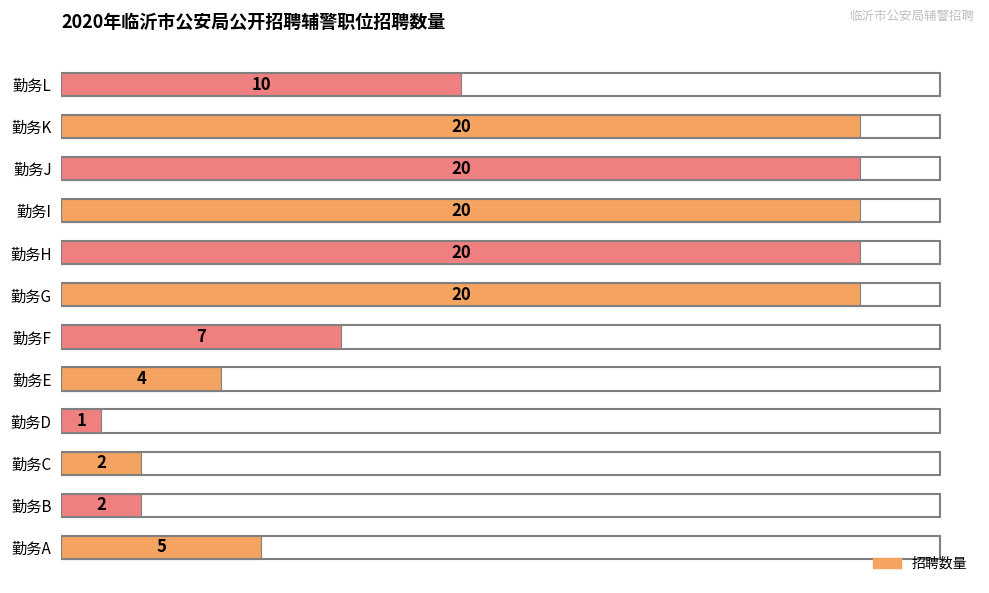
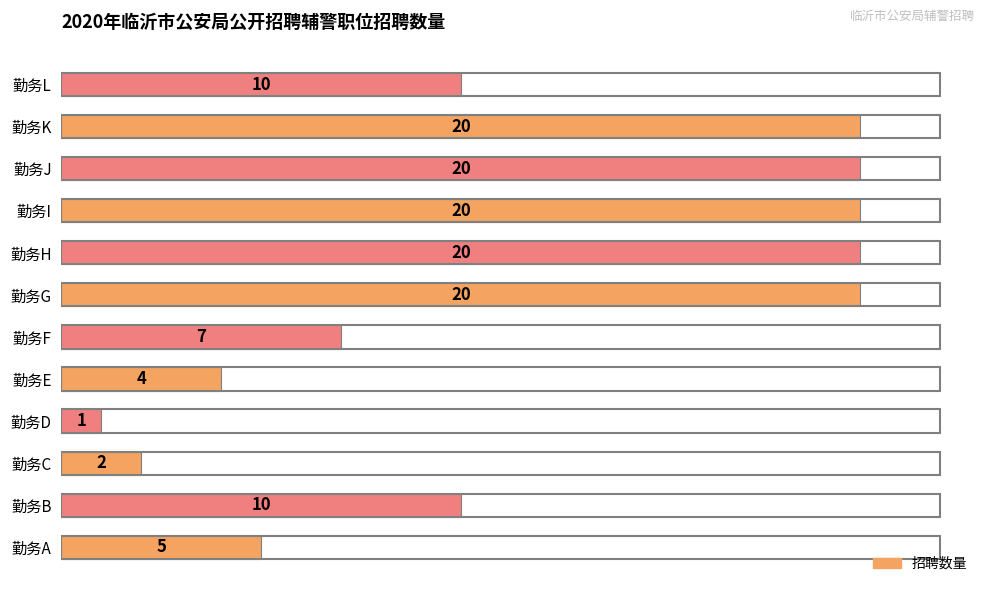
勤务B: 2 -> 10
